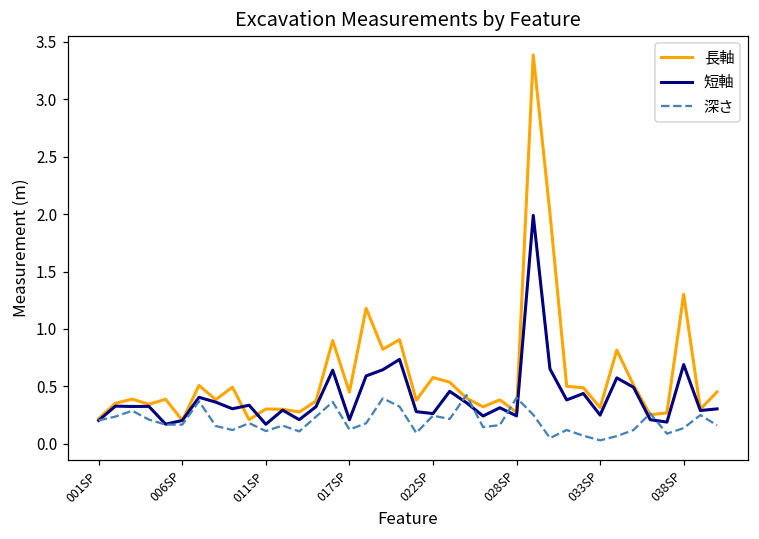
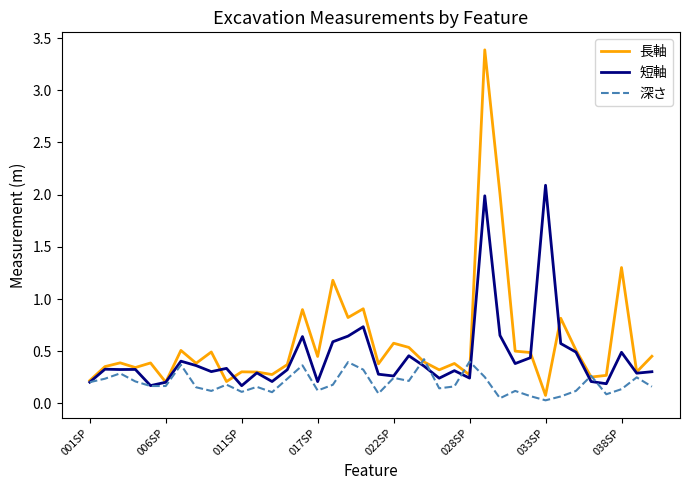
長軸, 033SP: 0.32 -> 0.08
短軸, 033SP: 0.25 -> 2.09
短軸, 038SP: 0.69 -> 0.49
